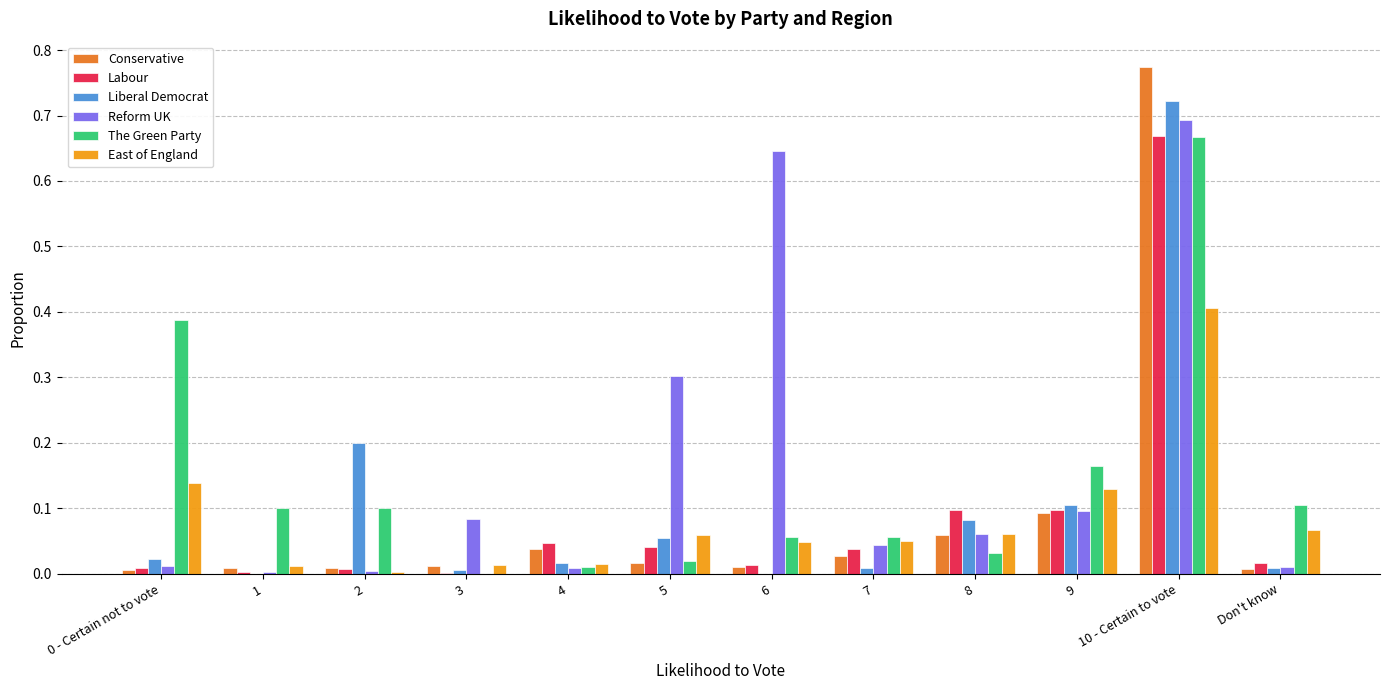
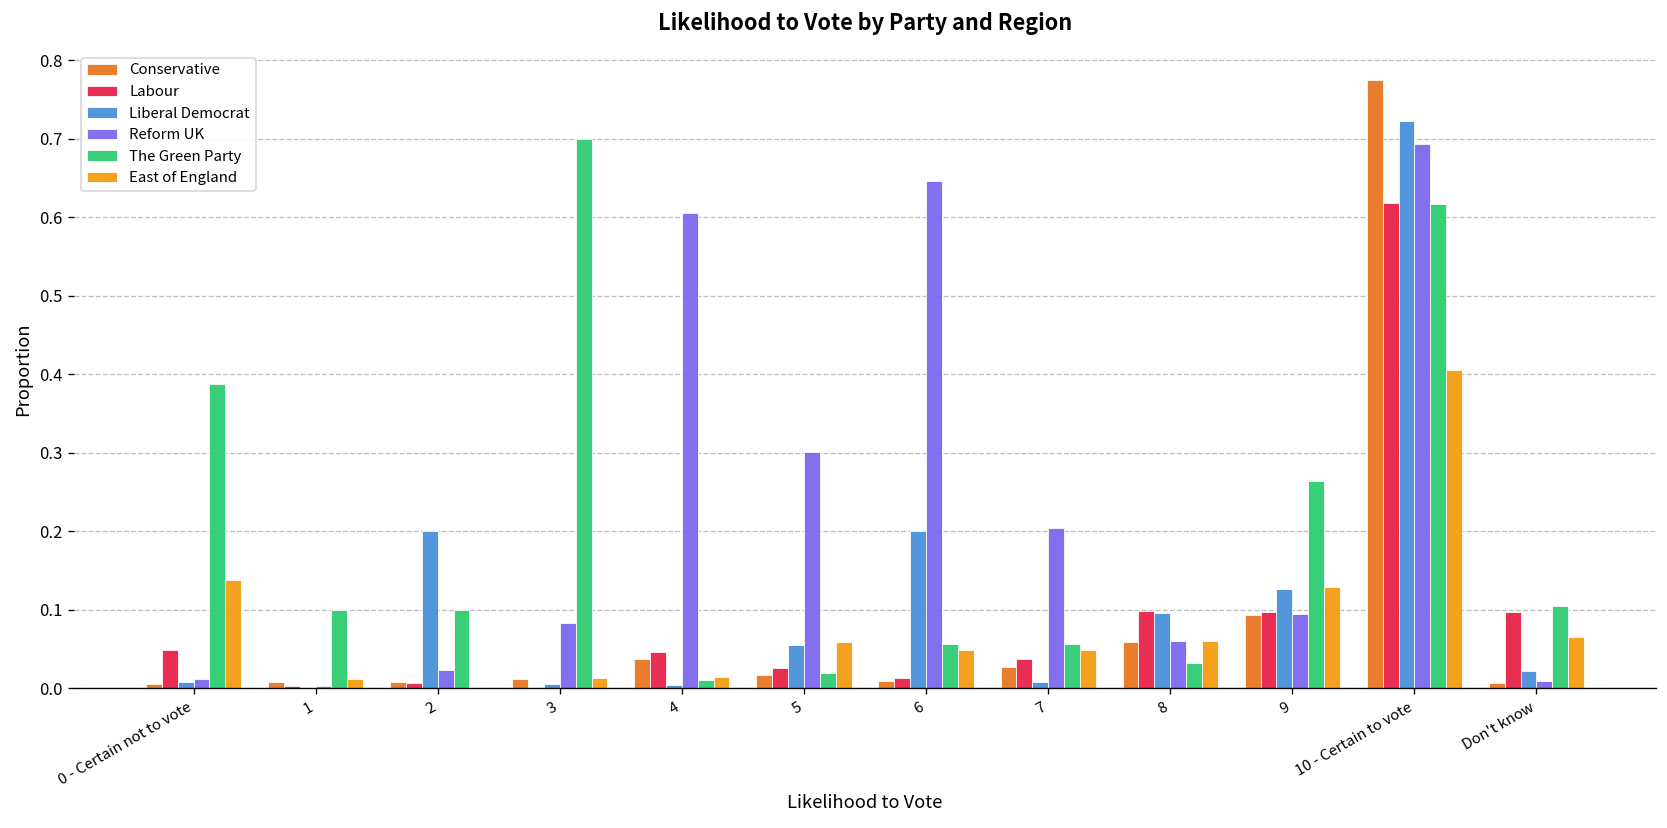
Labour, 0 - Certain not to vote: 0.01 -> 0.05
Liberal Democrat, 0 - Certain not to vote: 0.02 -> 0.01
Reform UK, 2: 0.00 -> 0.02
The Green Party, 3: 0.0 -> 0.7
Liberal Democrat, 4: 0.02 -> 0.00
Reform UK, 4: 0.01 -> 0.60
Labour, 5: 0.04 -> 0.03
Liberal Democrat, 6: 0.0 -> 0.2
Reform UK, 7: 0.04 -> 0.20
Liberal Democrat, 8: 0.08 -> 0.10
Liberal Democrat, 9: 0.11 -> 0.13
The Green Party, 9: 0.17 -> 0.26
Labour, 10 - Certain to vote: 0.67 -> 0.62
The Green Party, 10 - Certain to vote: 0.67 -> 0.62
Labour, Don't know: 0.02 -> 0.10
Liberal Democrat, Don't know: 0.01 -> 0.02
